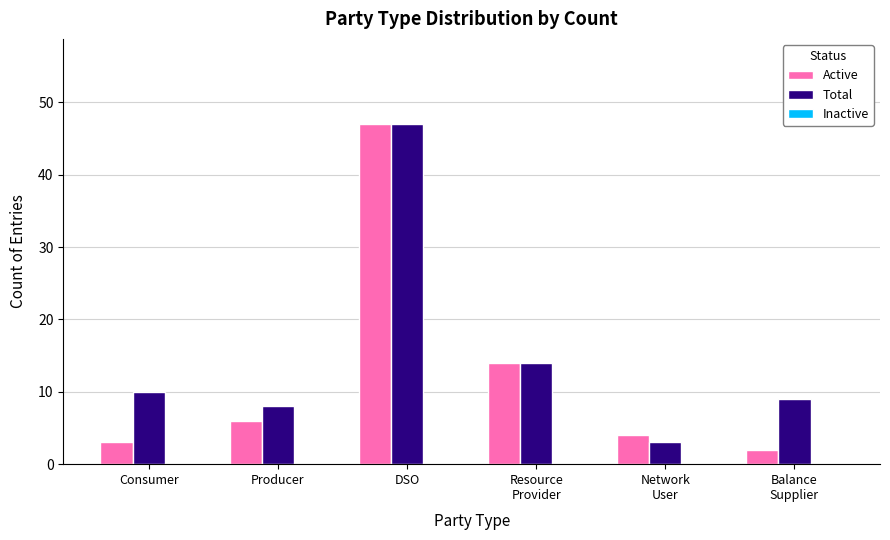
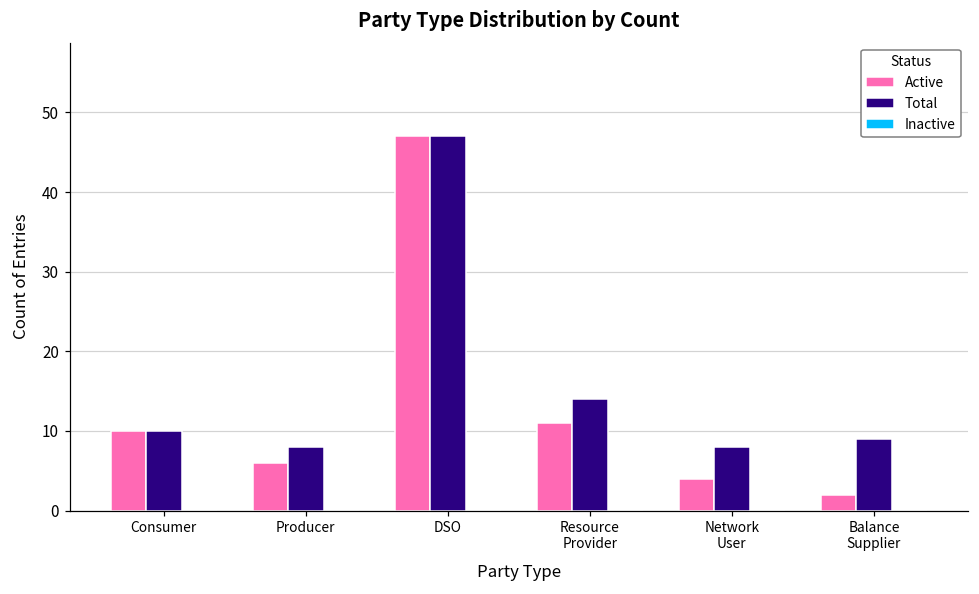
Active, Consumer: 3 -> 10
Active, Resource Provider: 14 -> 11
Total, Network User: 3 -> 8
